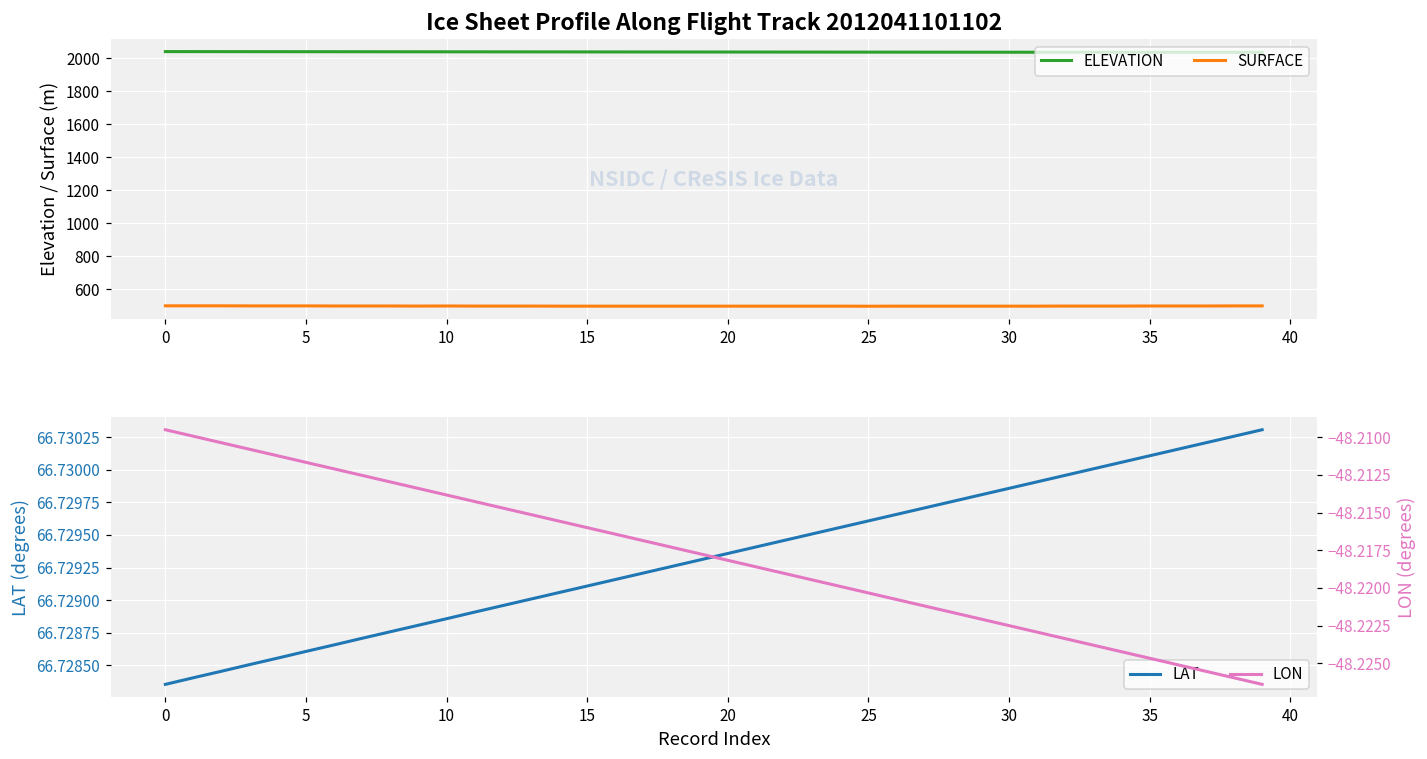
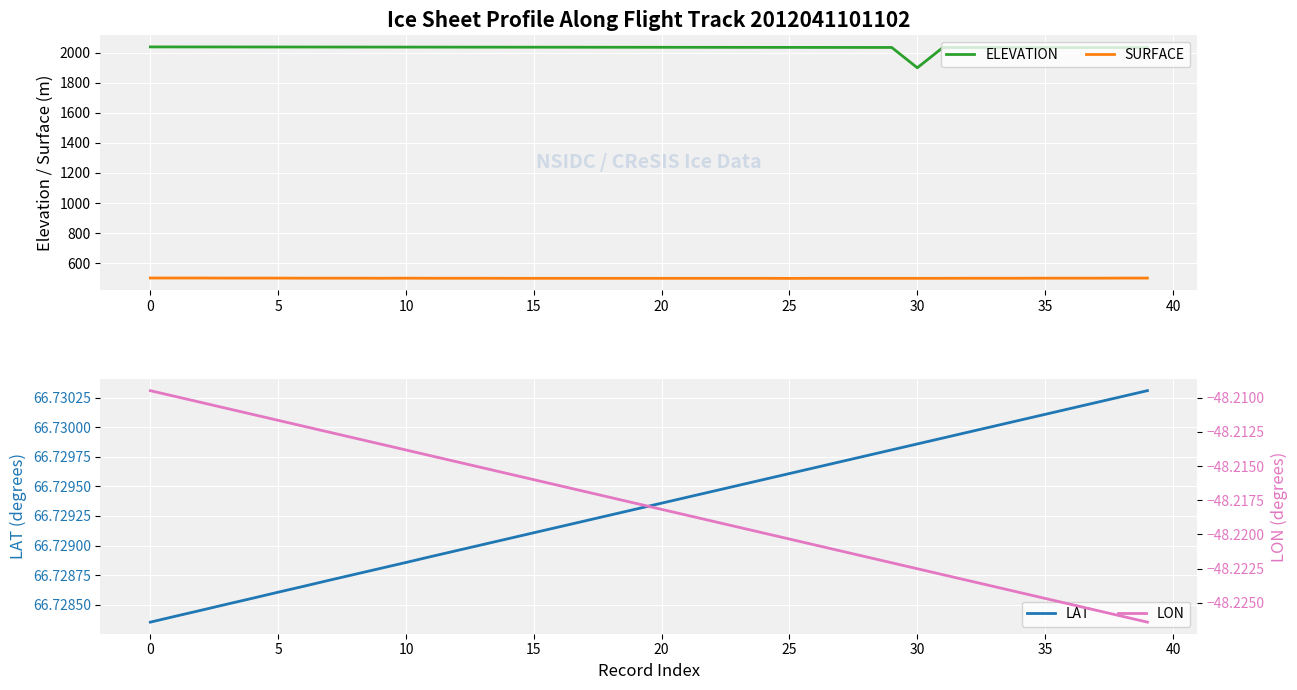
Ice Sheet Profile Along Flight Track 2012041101102, ELEVATION, 30: 2040 -> 1900
